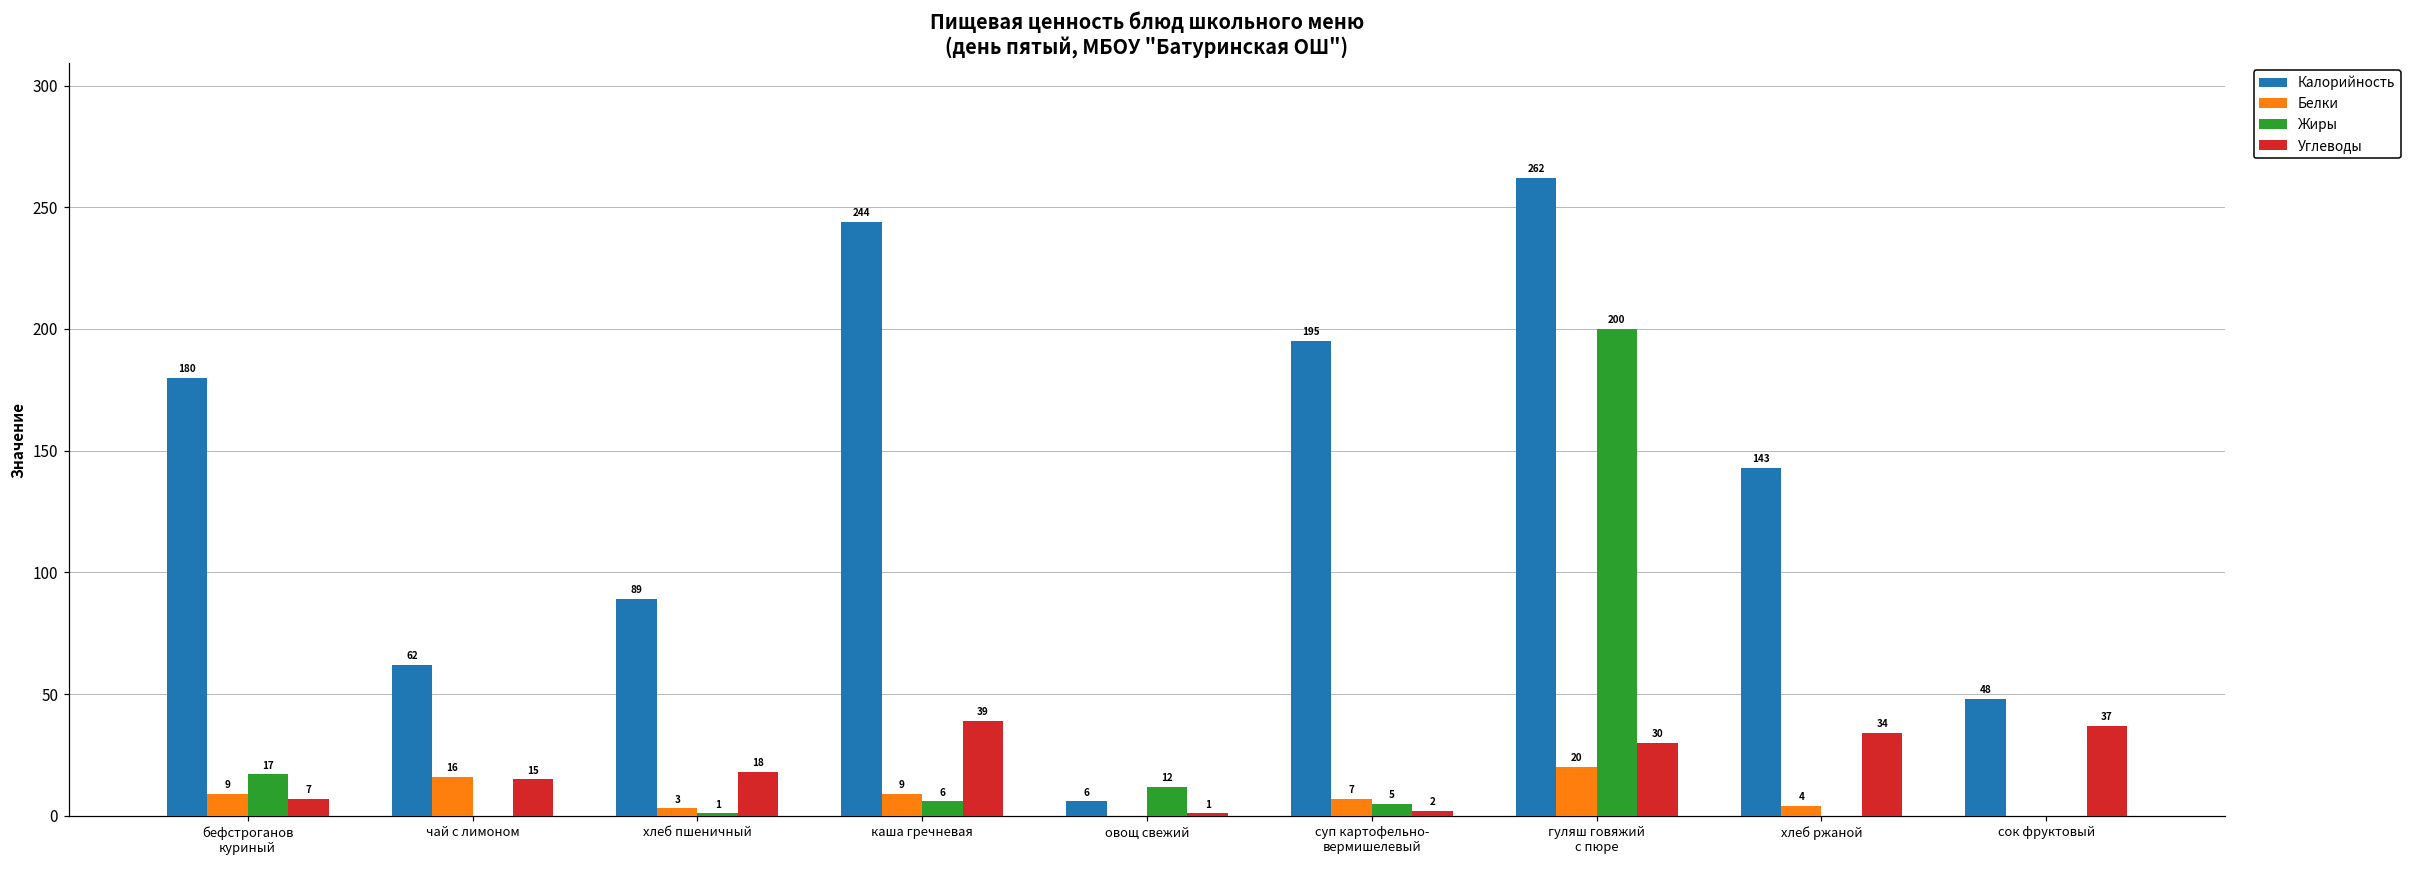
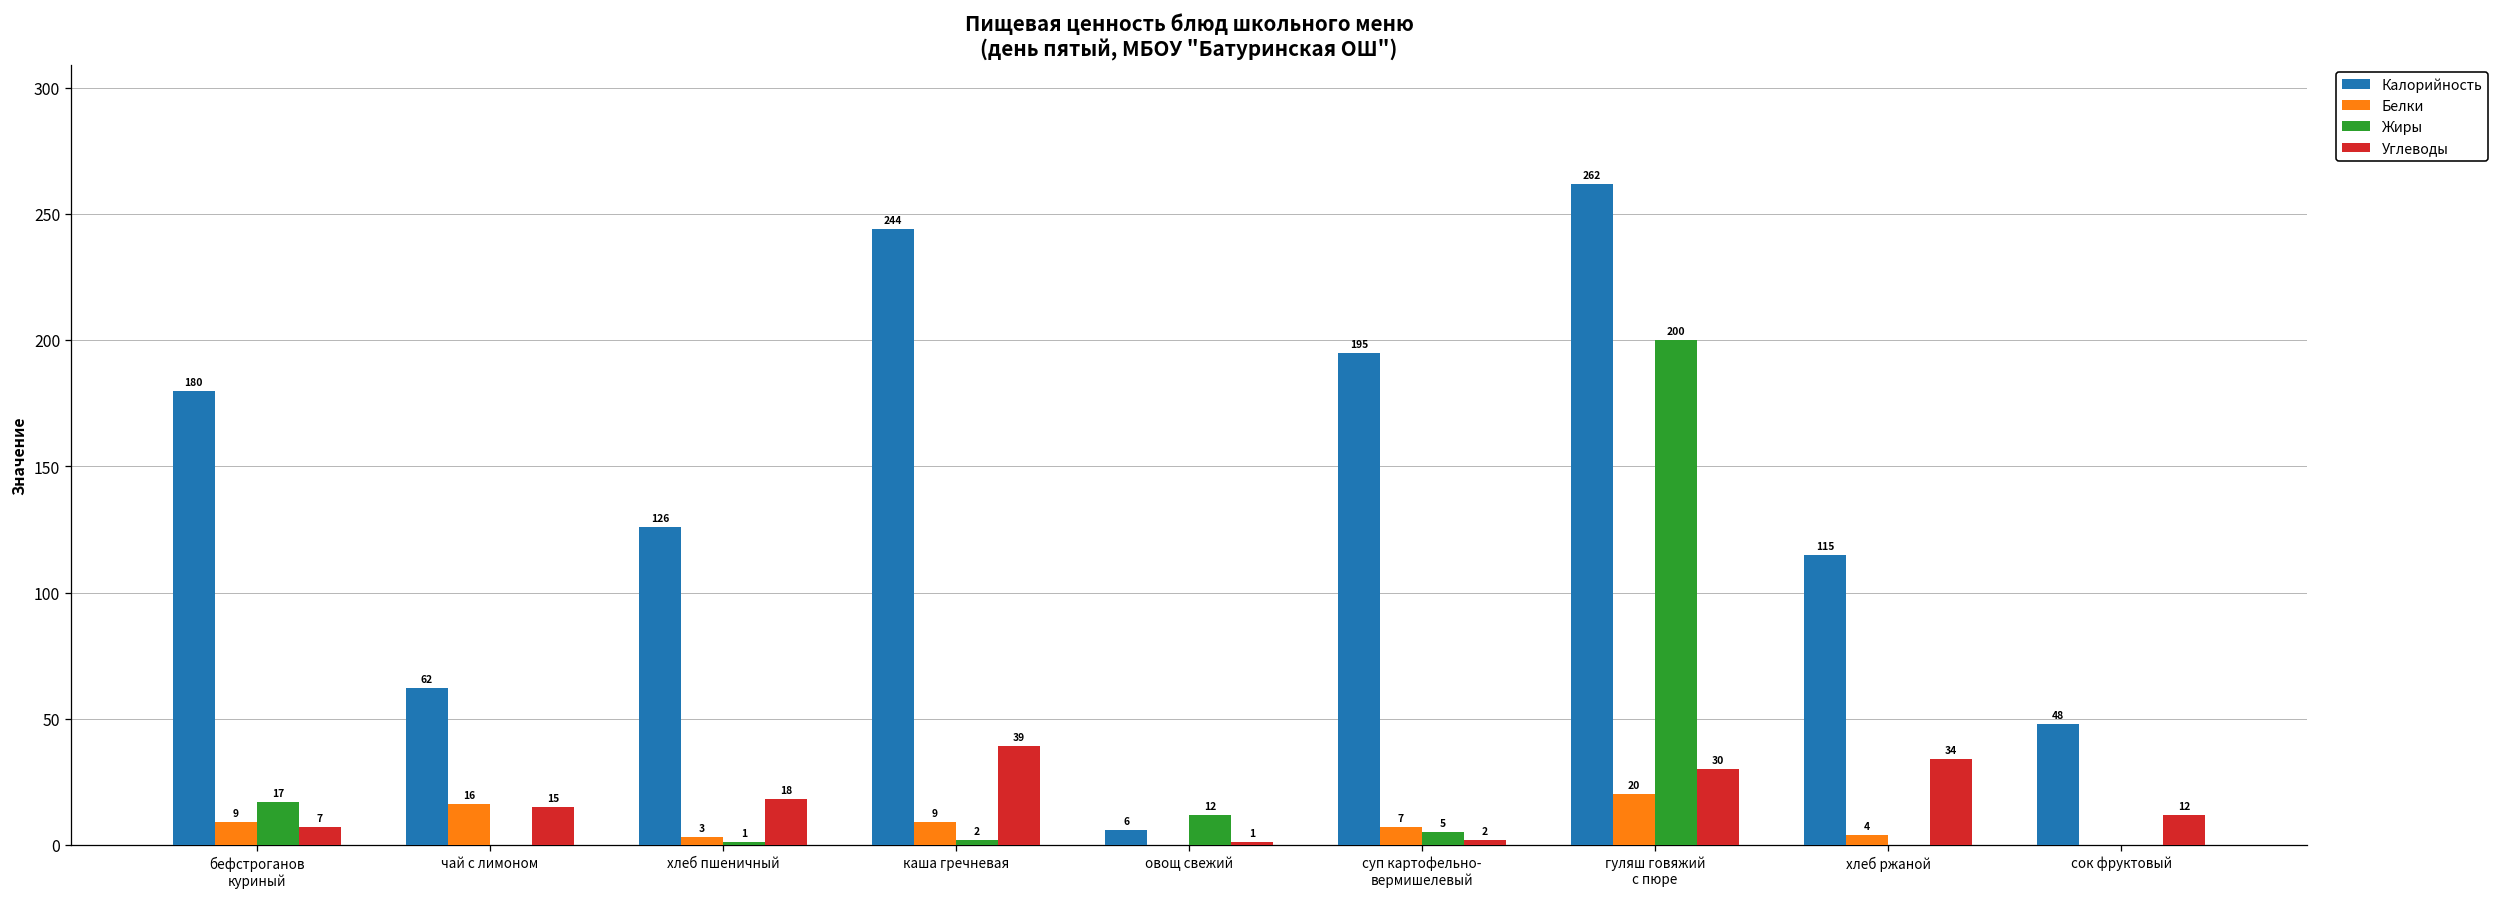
Калорийность, хлеб пшеничный: 89 -> 126
Жиры, каша гречневая: 6 -> 2
Калорийность, хлеб ржаной: 143 -> 115
Углеводы, сок фруктовый: 37 -> 12
